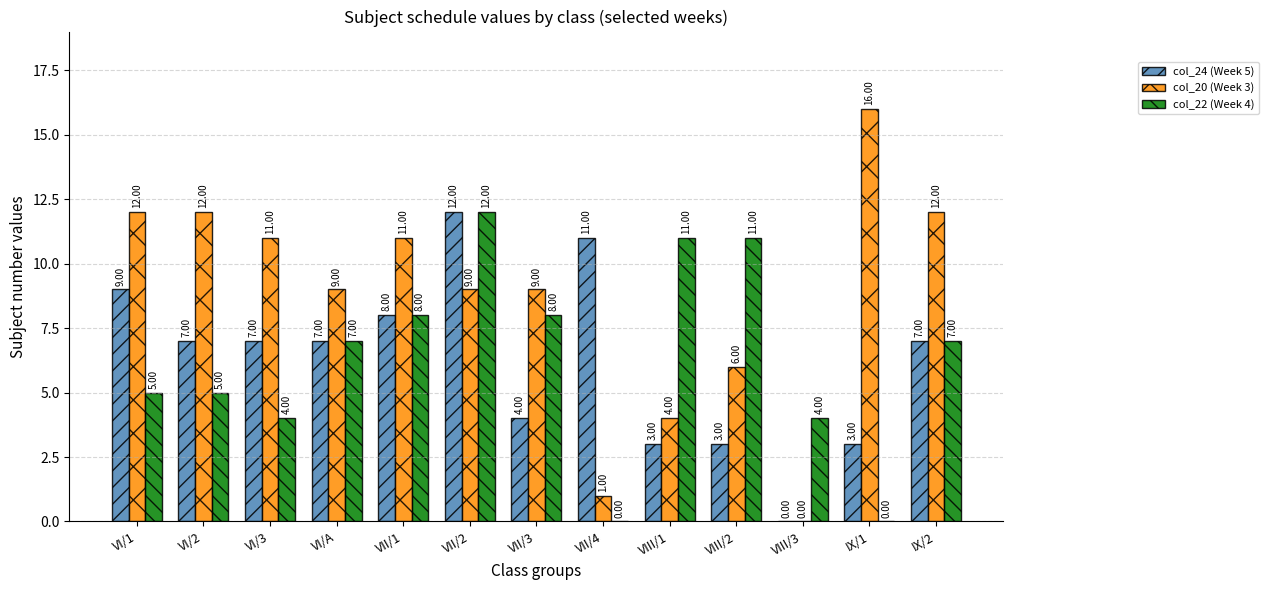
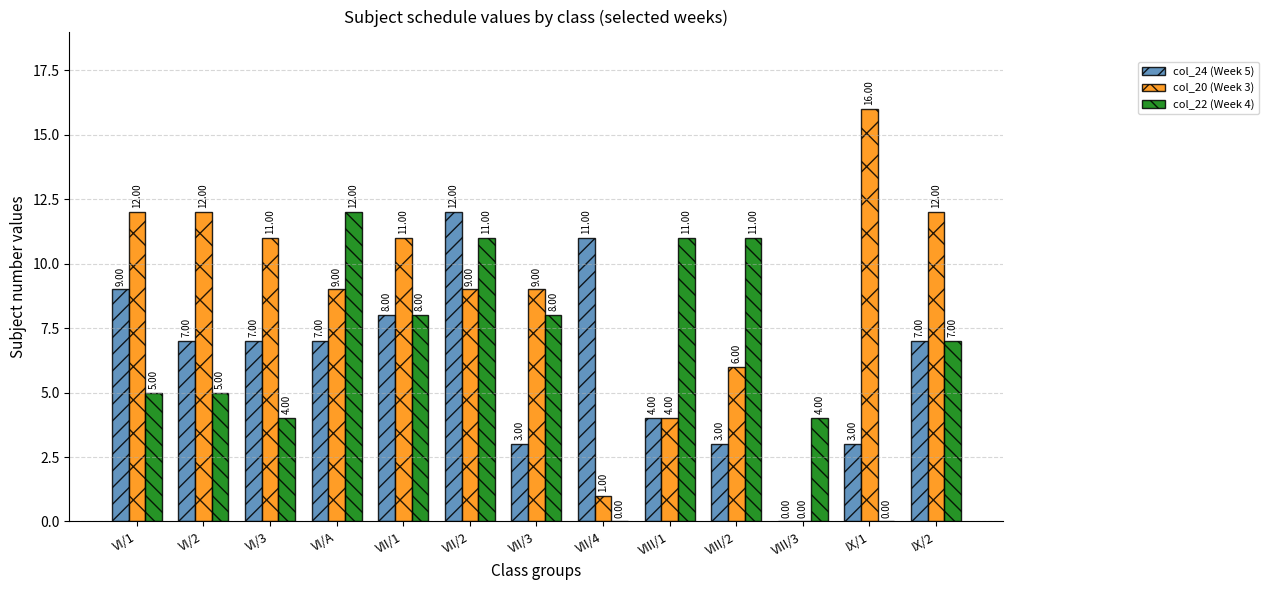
col_22 (Week 4), VI/A: 7.00 -> 12.00
col_22 (Week 4), VII/2: 12.00 -> 11.00
col_24 (Week 5), VII/3: 4.00 -> 3.00
col_24 (Week 5), VIII/1: 3.00 -> 4.00
